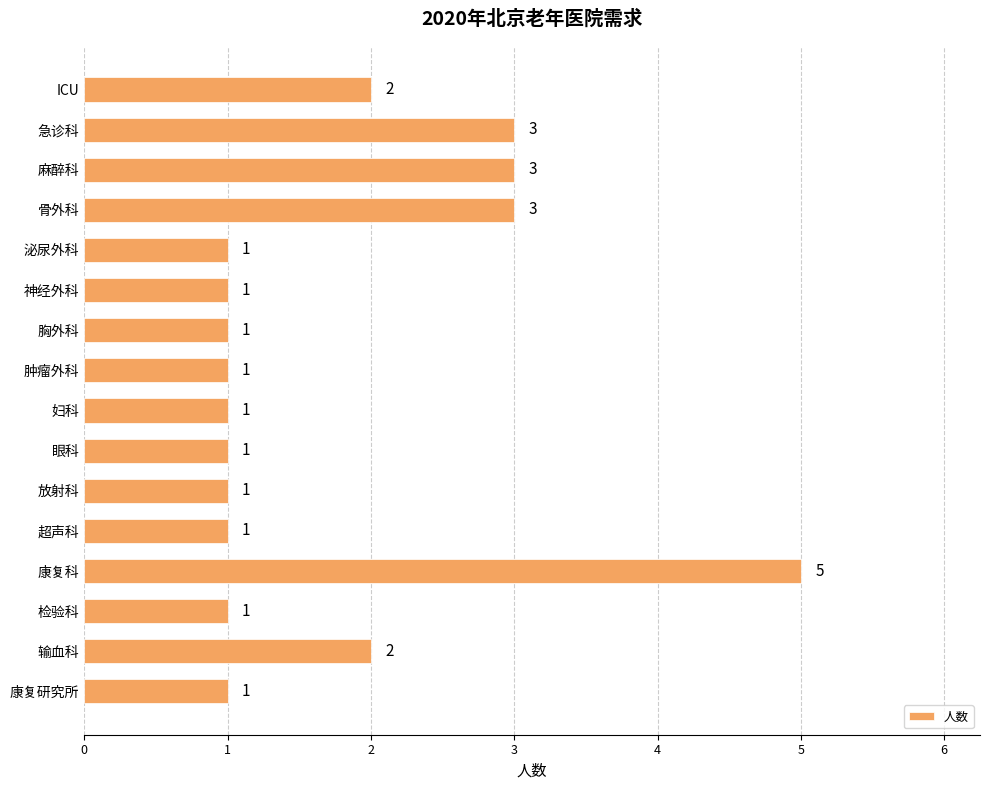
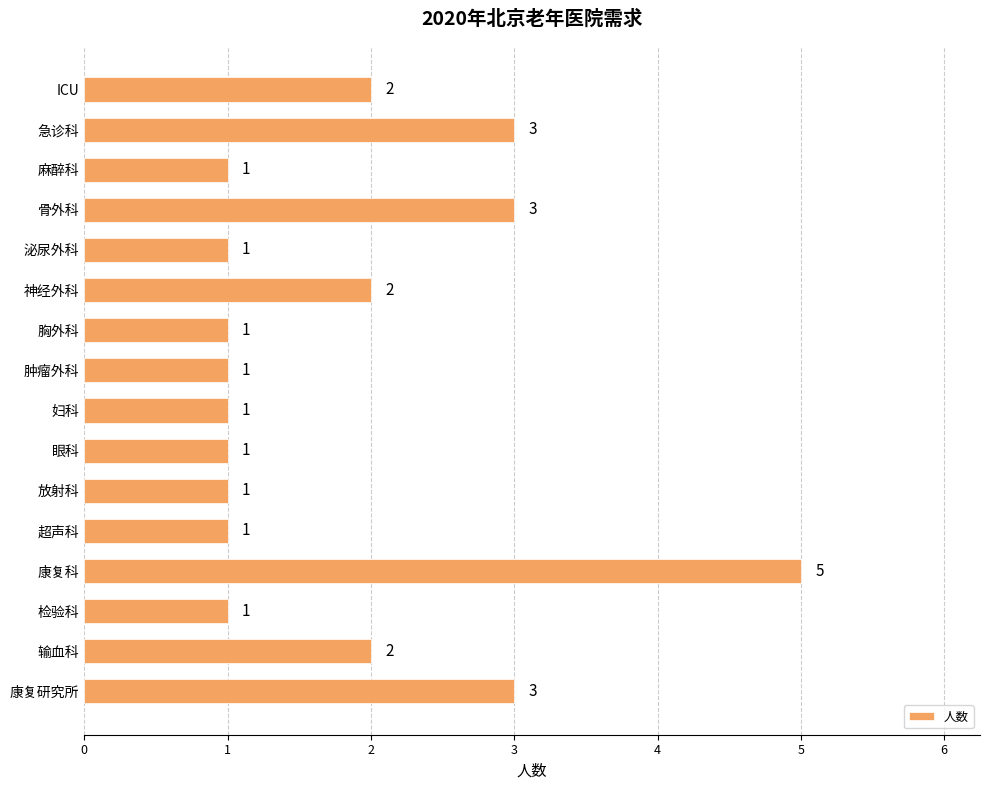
麻醉科: 3 -> 1
神经外科: 1 -> 2
康复研究所: 1 -> 3
